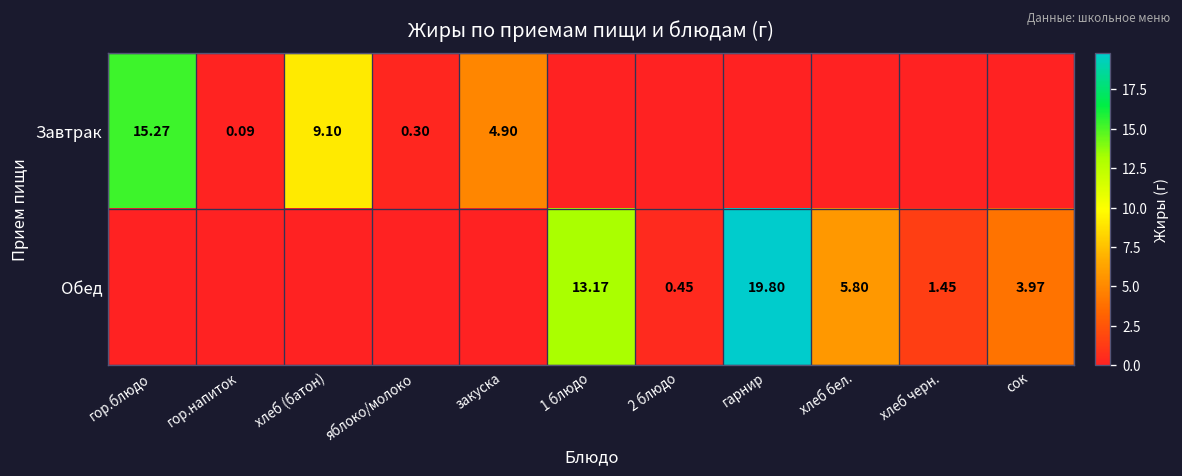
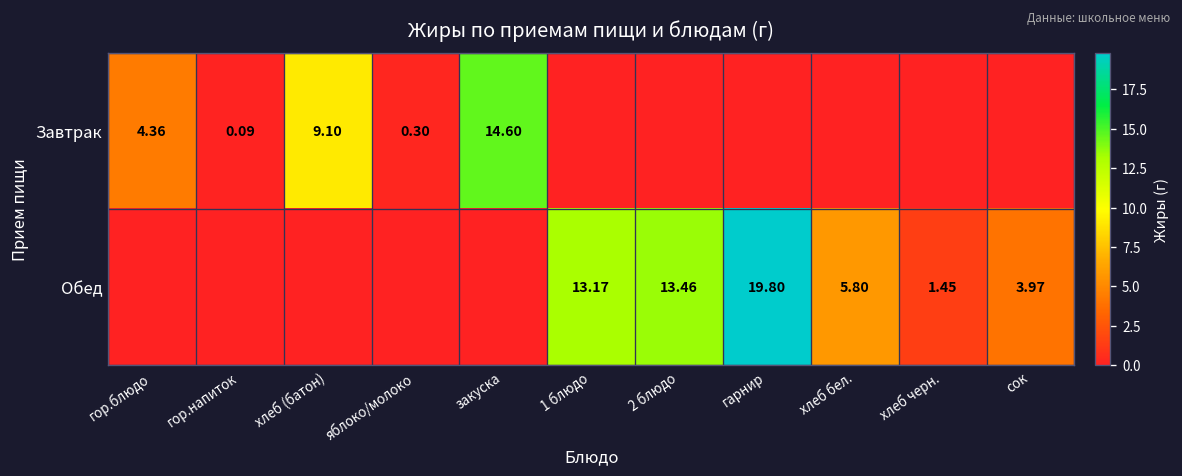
Завтрак, гор.блюдо: 15.27 -> 4.36
Завтрак, закуска: 4.90 -> 14.60
Обед, 2 блюдо: 0.45 -> 13.46
